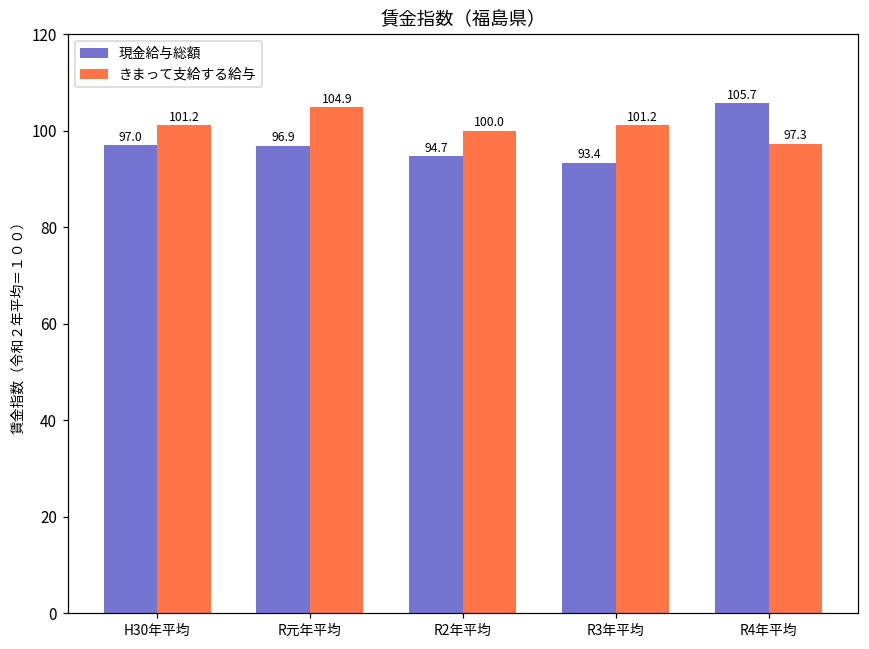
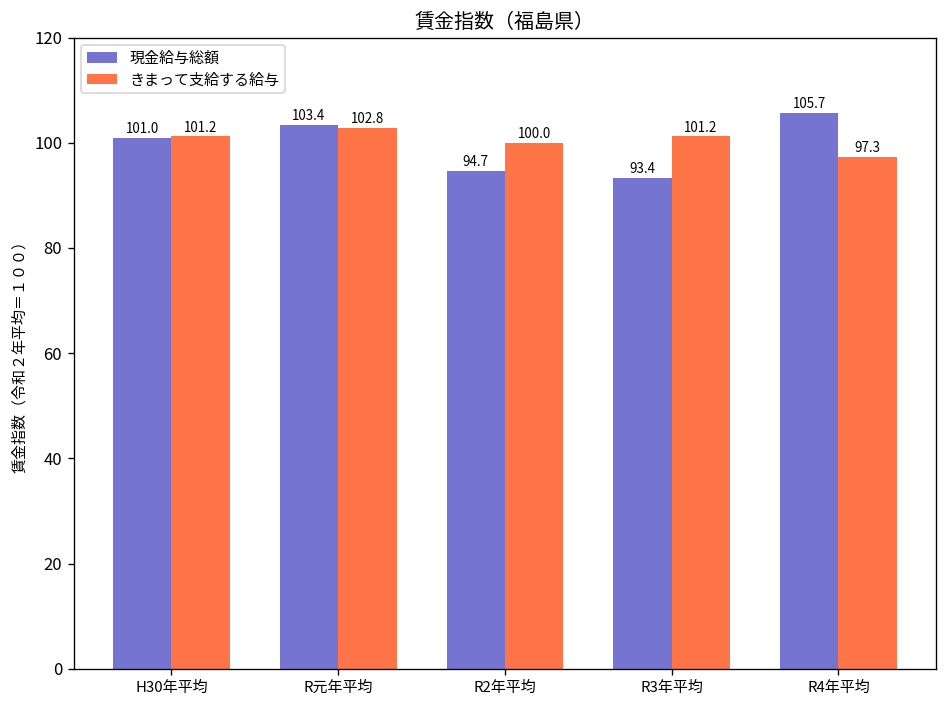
現金給与総額, H30年平均: 97.0 -> 101.0
現金給与総額, R元年平均: 96.9 -> 103.4
きまって支給する給与, R元年平均: 104.9 -> 102.8
